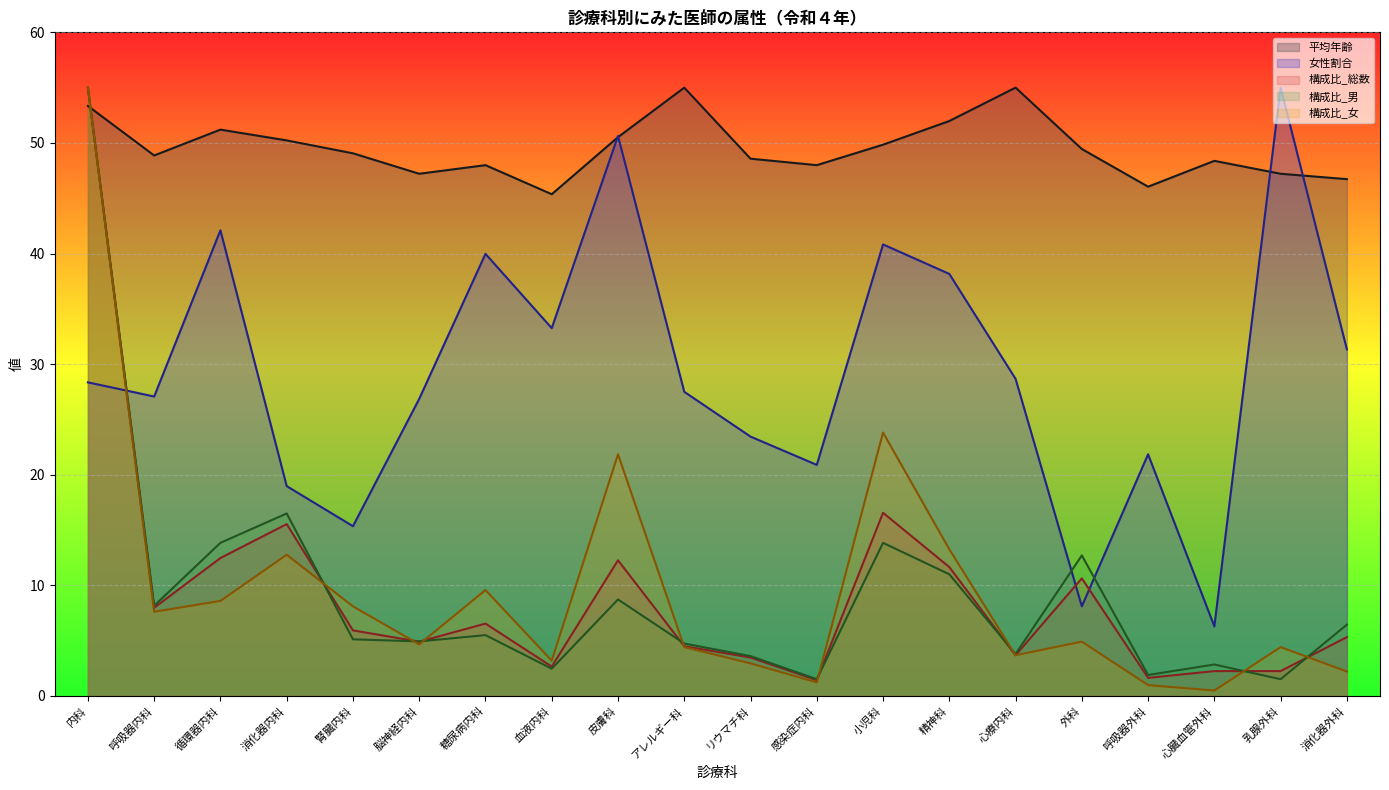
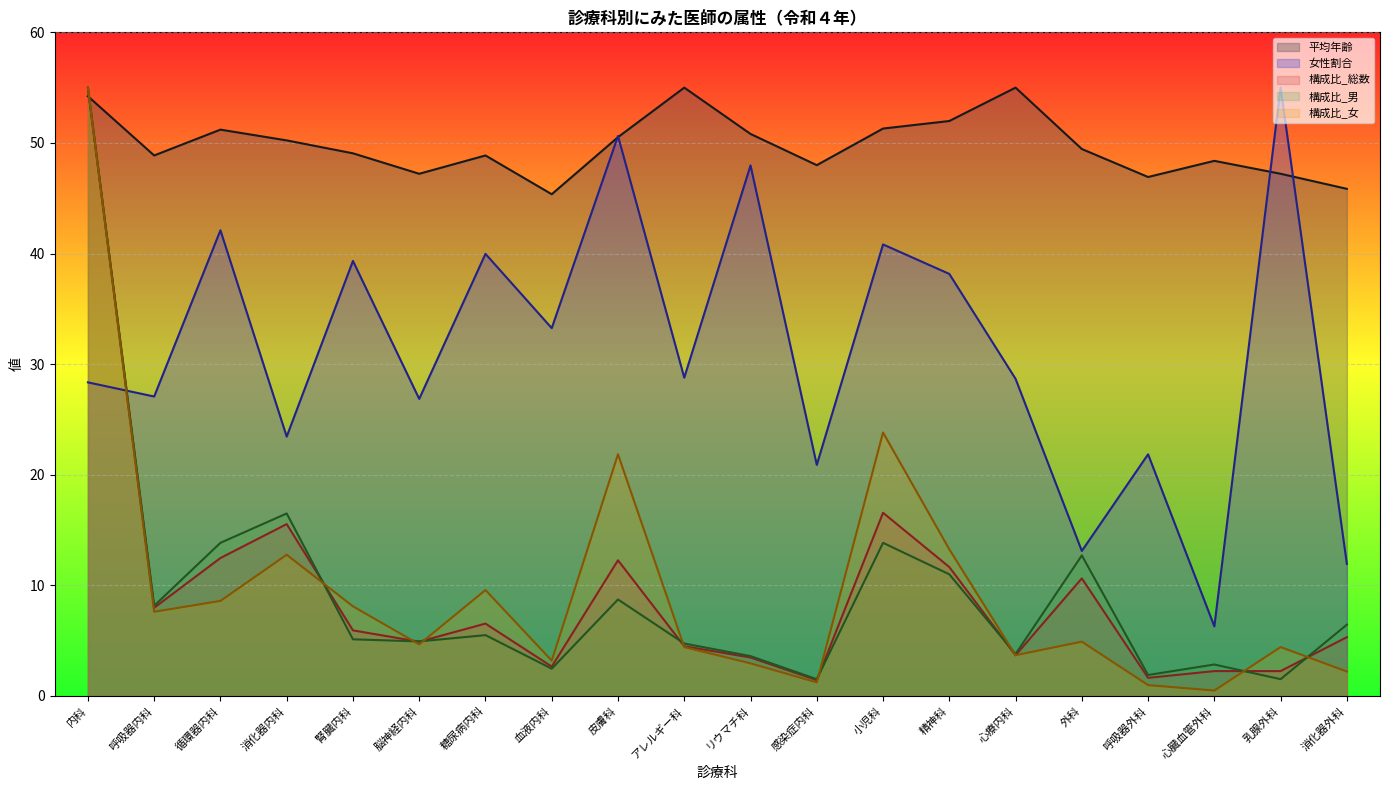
平均年齢, 内科: 53.3 -> 54.2
女性割合, 消化器内科: 19.0 -> 23.4
女性割合, 腎臓内科: 15.3 -> 39.3
平均年齢, 糖尿病内科: 48.0 -> 48.9
女性割合, アレルギー科: 27.5 -> 28.8
平均年齢, リウマチ科: 48.6 -> 50.8
女性割合, リウマチ科: 23.4 -> 48.0
平均年齢, 小児科: 49.8 -> 51.3
女性割合, 外科: 8.1 -> 13.1
平均年齢, 呼吸器外科: 46.0 -> 46.9
平均年齢, 消化器外科: 46.7 -> 45.8
女性割合, 消化器外科: 31.3 -> 11.9
